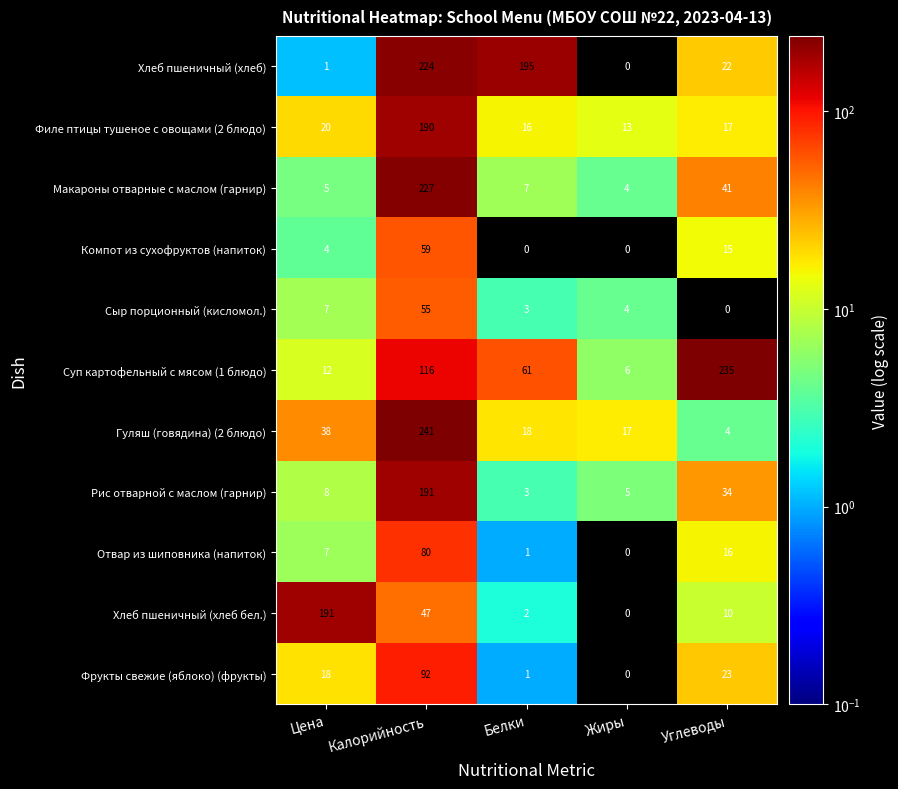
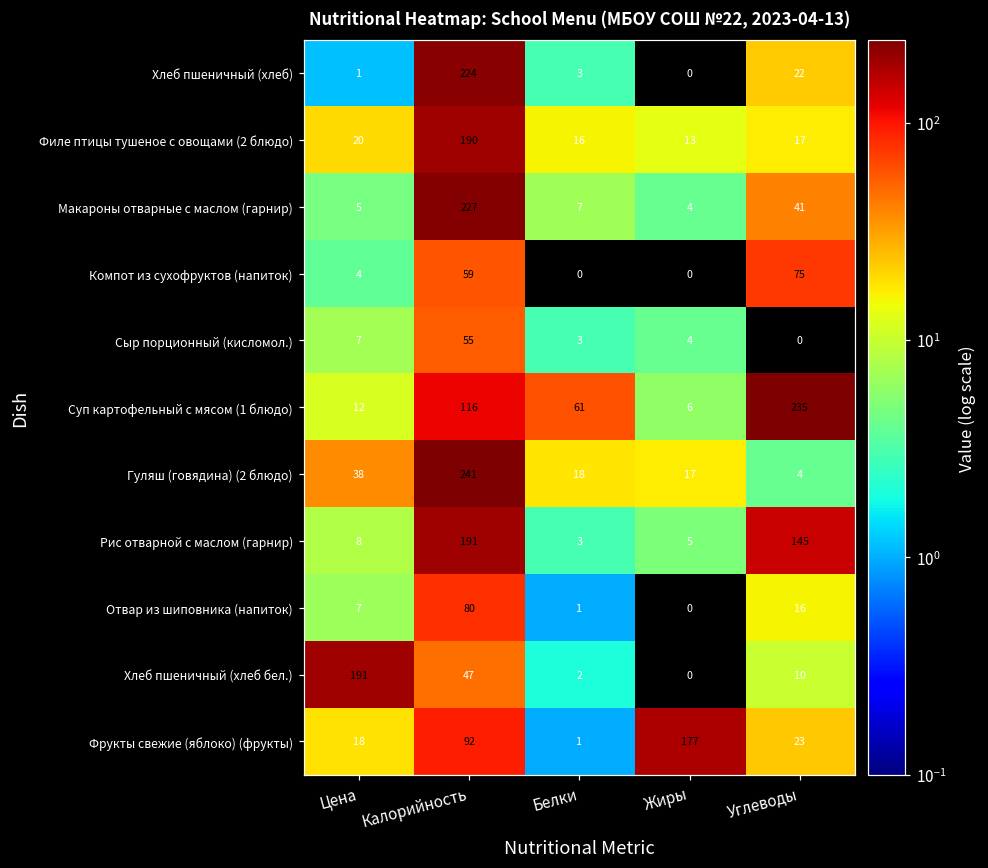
Хлеб пшеничный (хлеб), Белки: 195 -> 3
Компот из сухофруктов (напиток), Углеводы: 15 -> 75
Рис отварной с маслом (гарнир), Углеводы: 34 -> 145
Фрукты свежие (яблоко) (фрукты), Жиры: 0 -> 177
